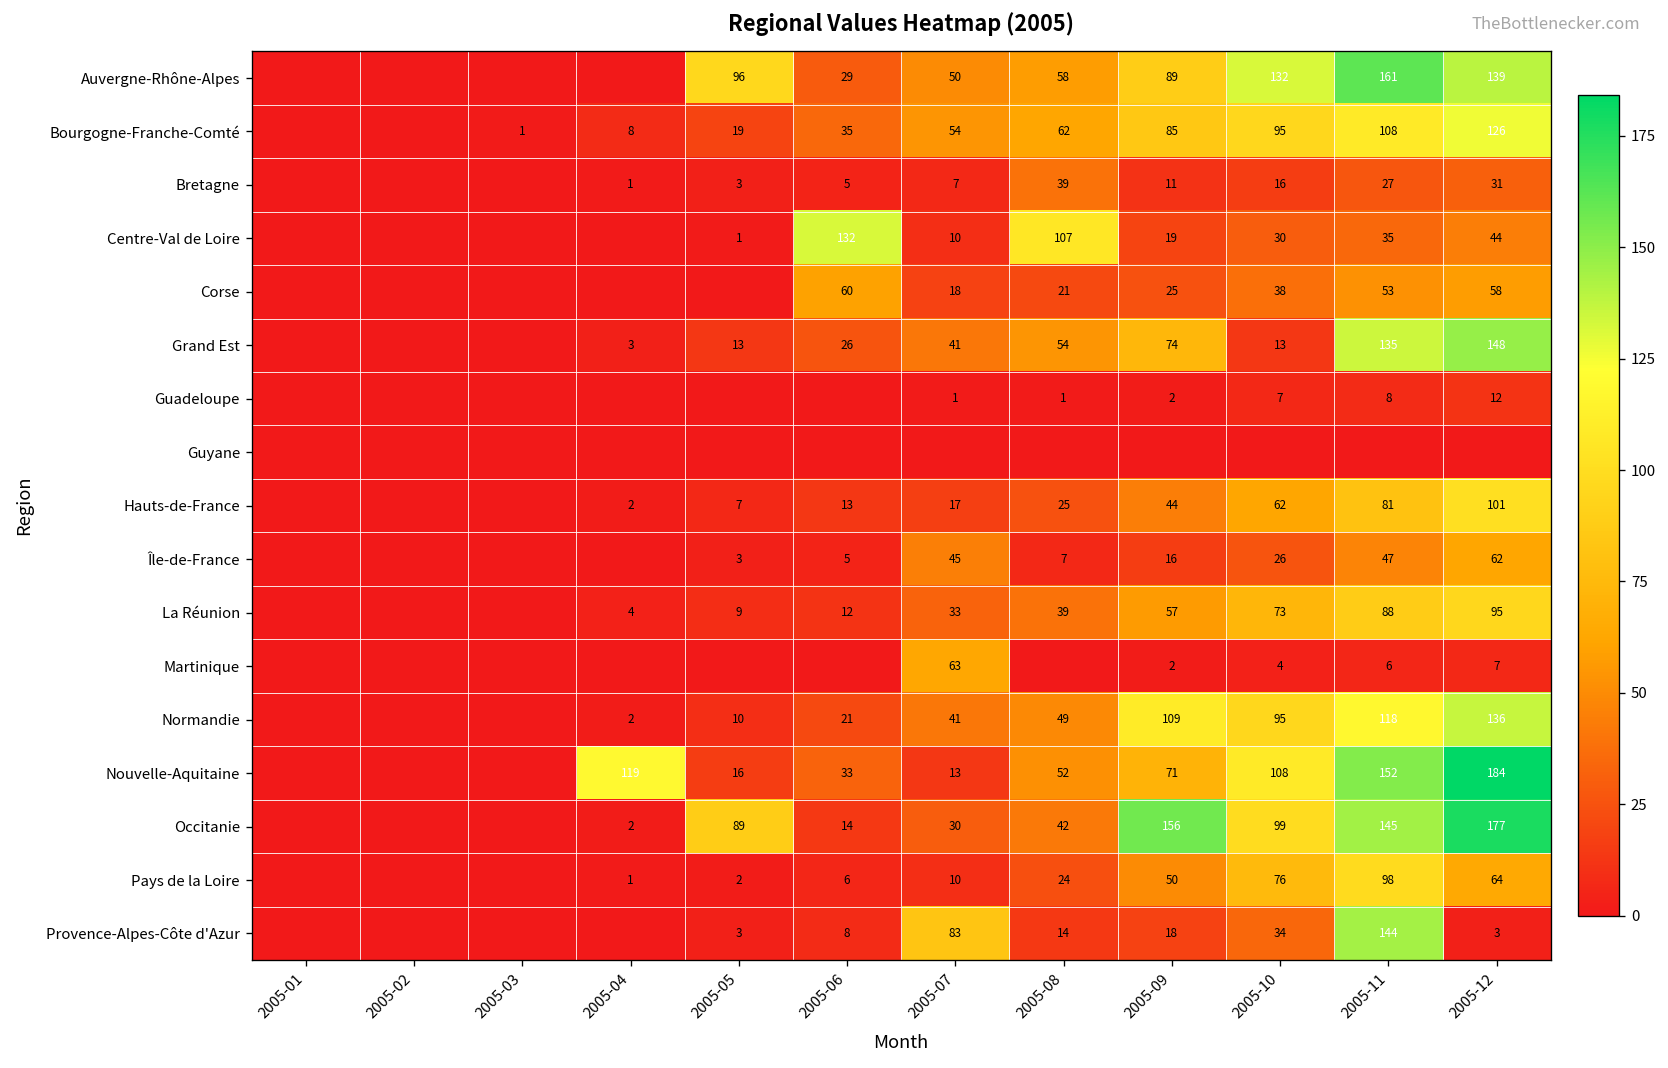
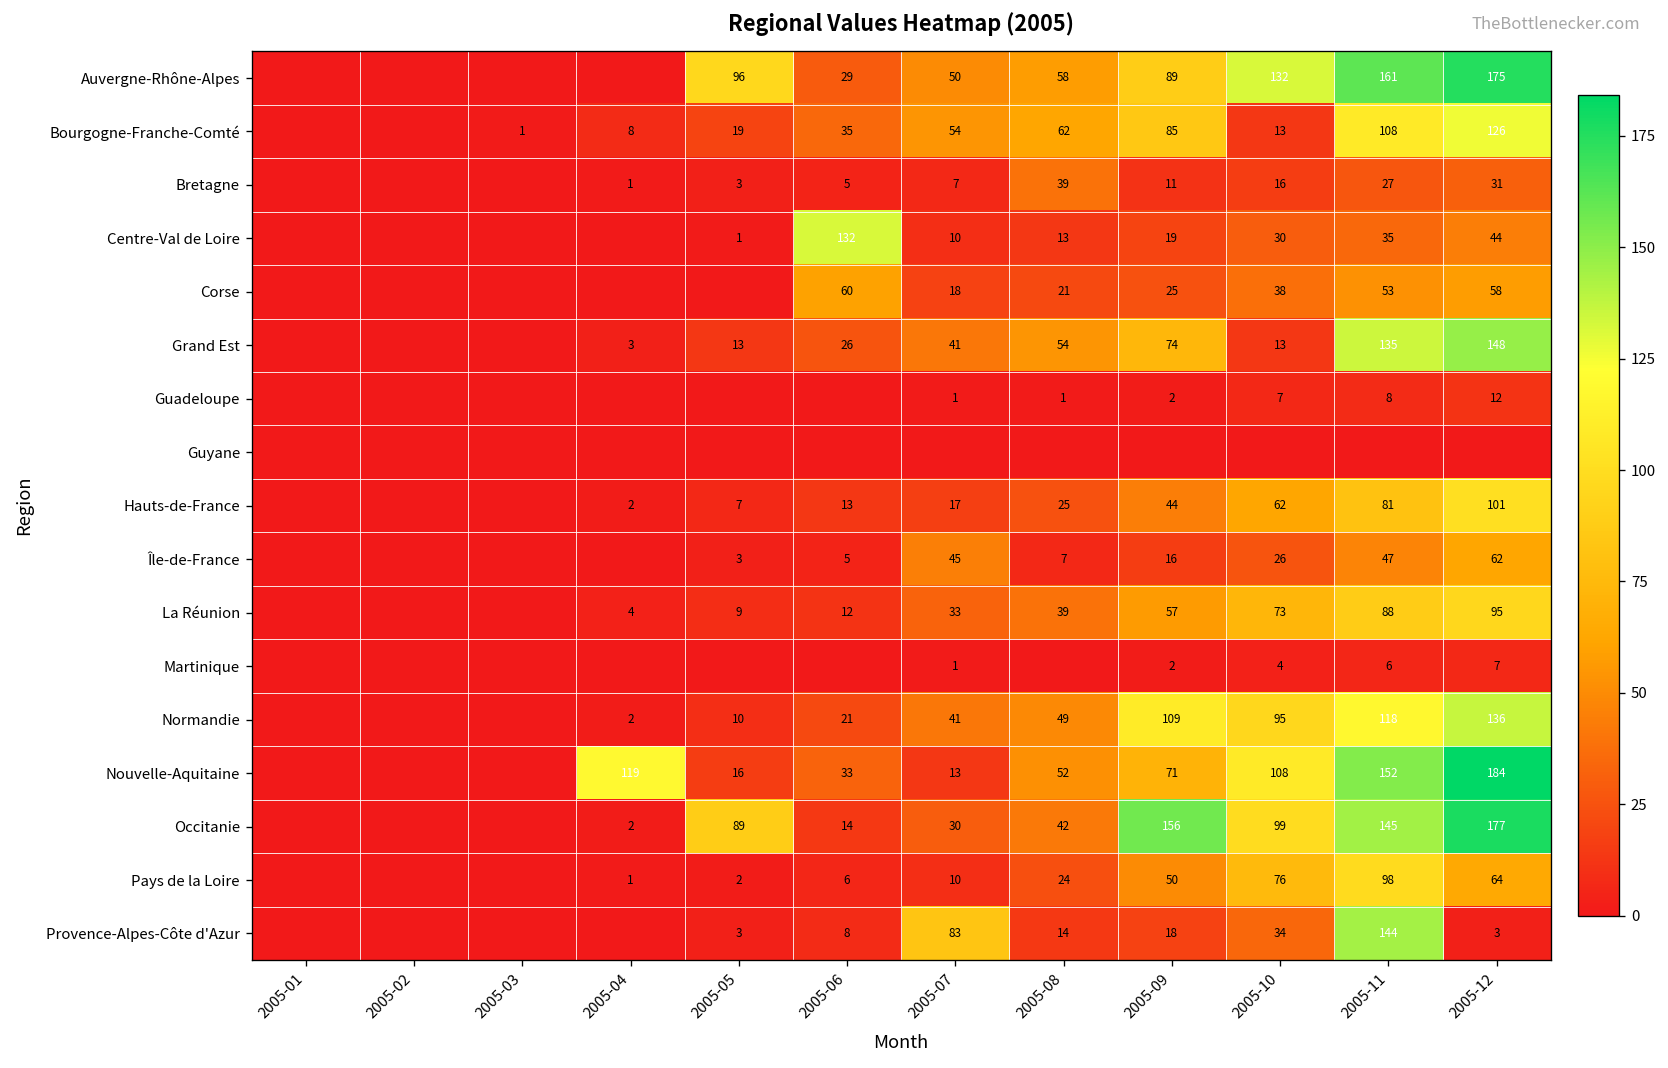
Auvergne-Rhône-Alpes, 2005-12: 139 -> 175
Bourgogne-Franche-Comté, 2005-10: 95 -> 13
Centre-Val de Loire, 2005-08: 107 -> 13
Martinique, 2005-07: 63 -> 1
